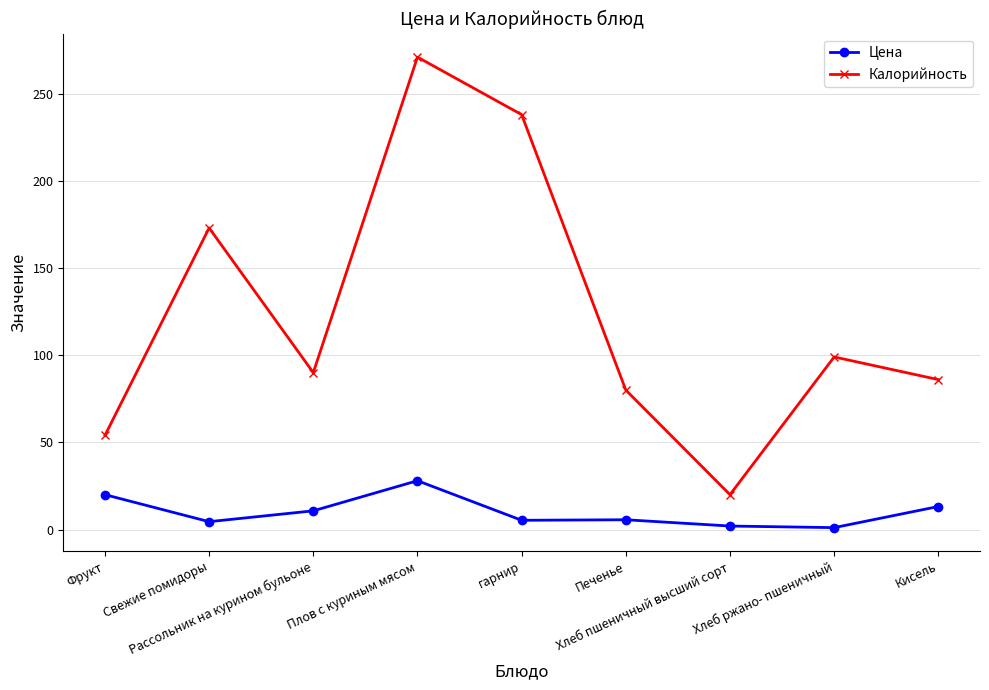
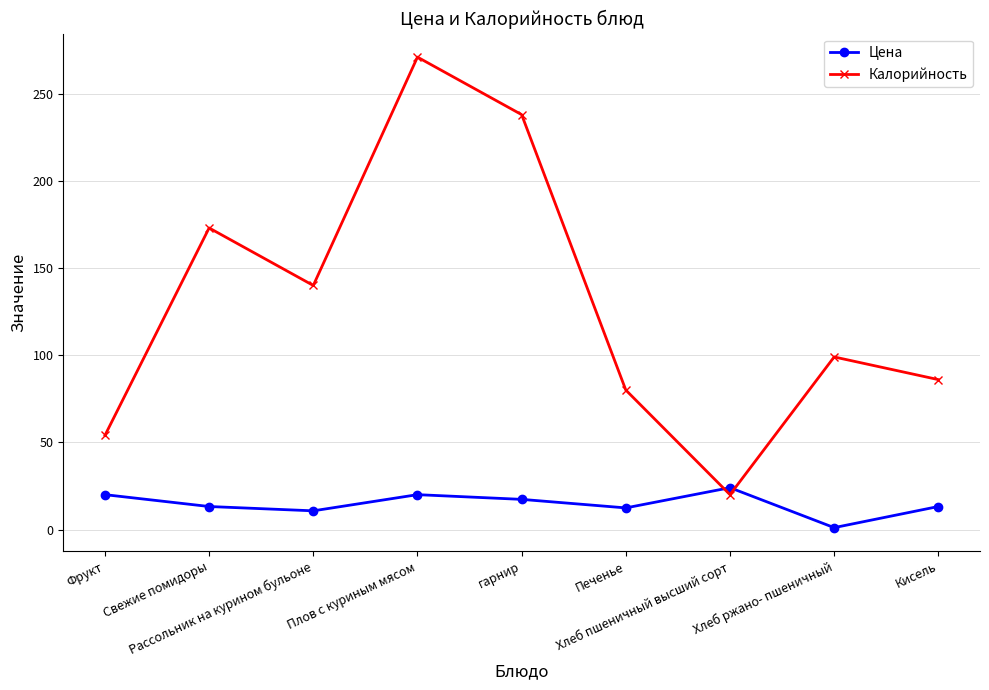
Цена, Свежие помидоры: 5 -> 13
Калорийность, Рассольник на курином бульоне: 90 -> 140
Цена, Плов с куриным мясом: 28 -> 20
Цена, гарнир: 5 -> 17
Цена, Печенье: 6 -> 12
Цена, Хлеб пшеничный высший сорт: 2 -> 24
